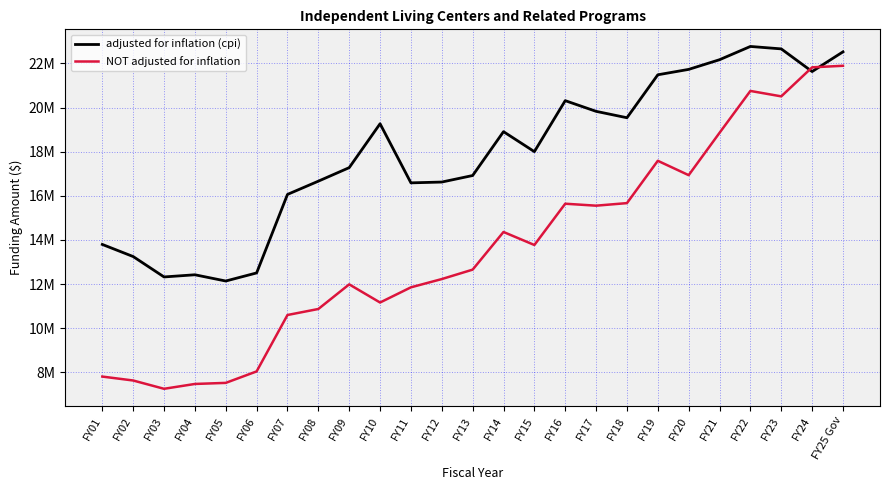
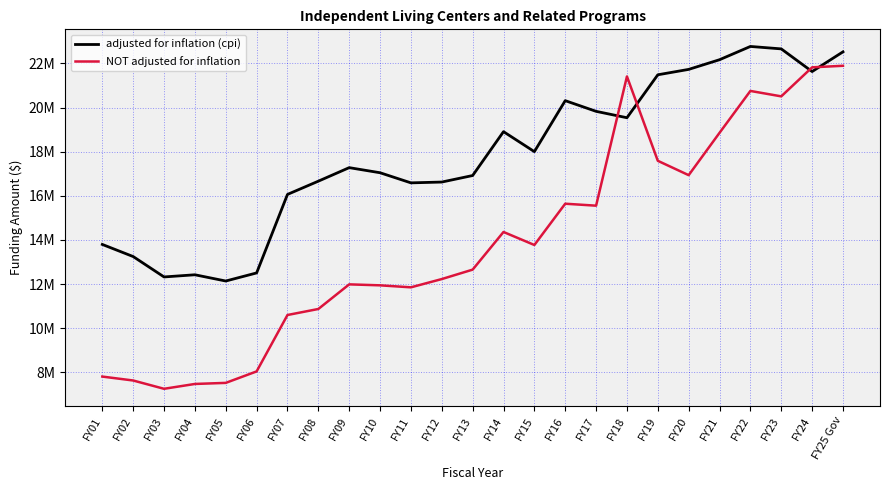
adjusted for inflation (cpi), FY10: 19300000 -> 17000000
NOT adjusted for inflation, FY10: 11200000 -> 11900000
NOT adjusted for inflation, FY18: 15700000 -> 21400000
